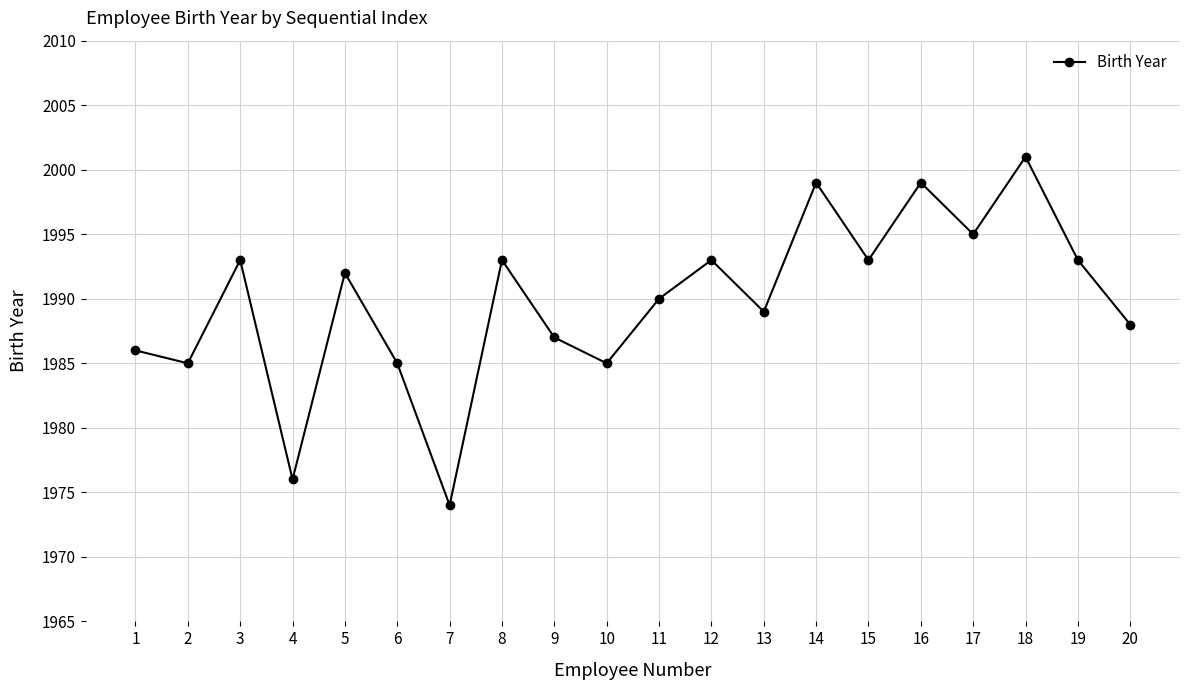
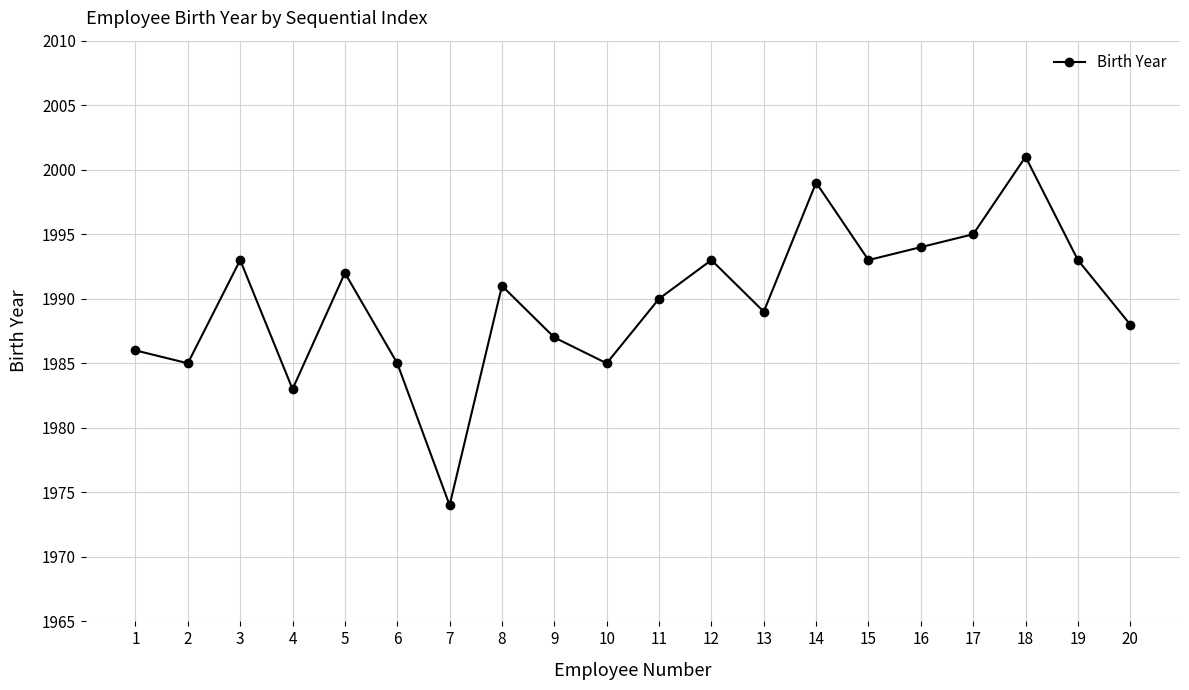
4: 1976 -> 1983
8: 1993 -> 1991
16: 1999 -> 1994
